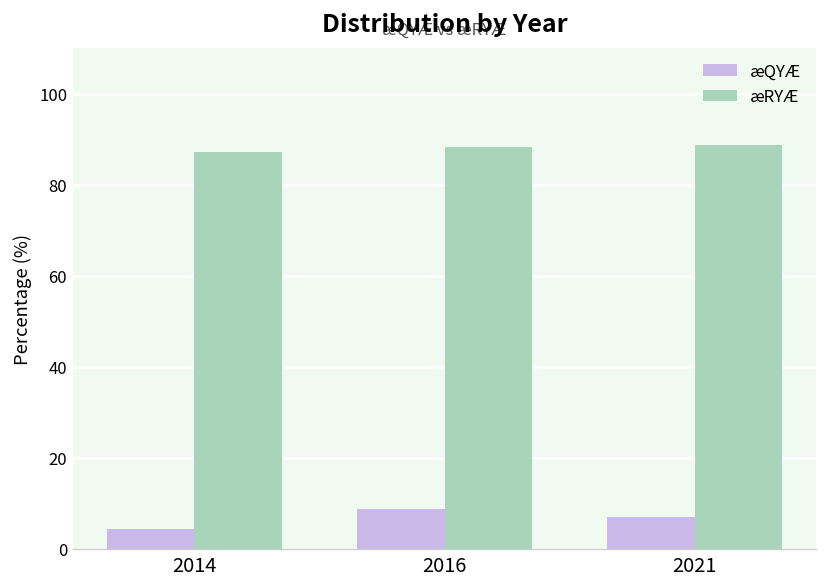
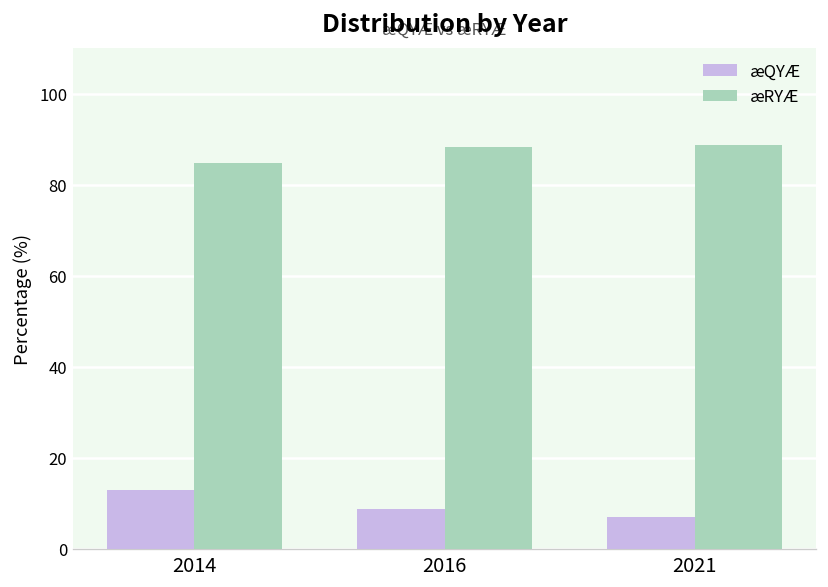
æQYÆ, 2014: 4 -> 13
æRYÆ, 2014: 87 -> 85
